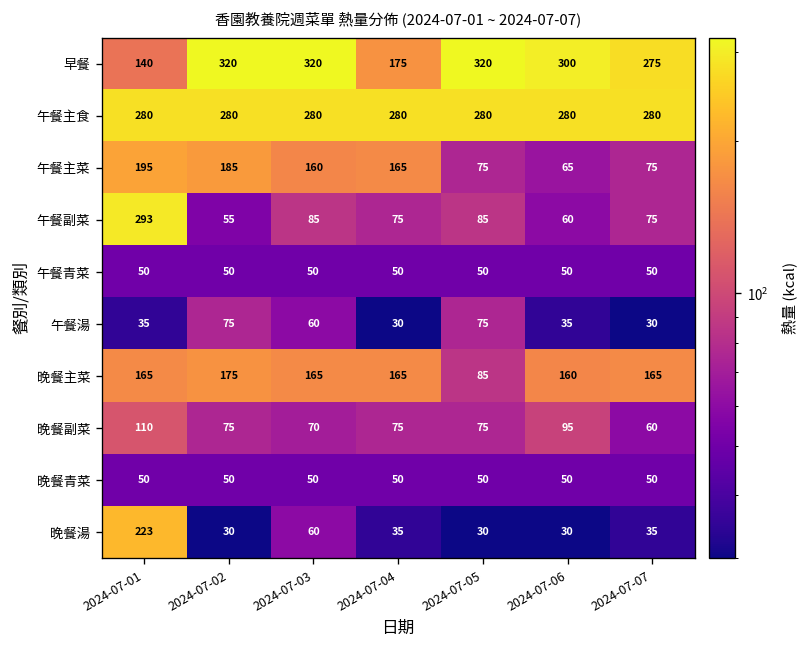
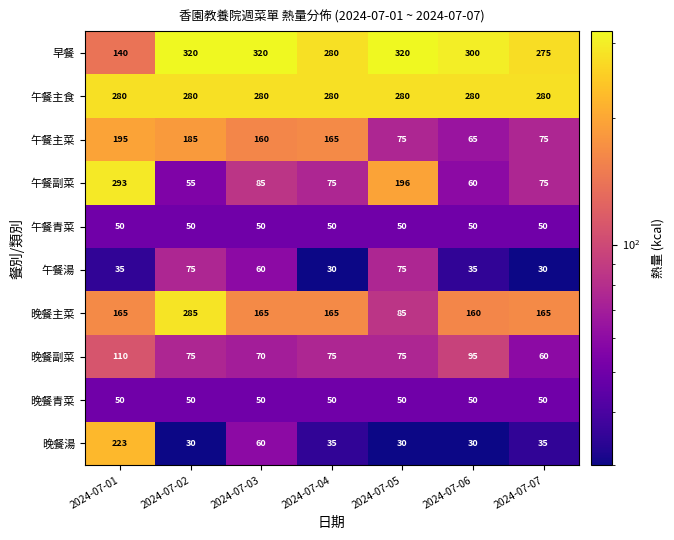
早餐, 2024-07-04: 175 -> 280
午餐副菜, 2024-07-05: 85 -> 196
晚餐主菜, 2024-07-02: 175 -> 285
